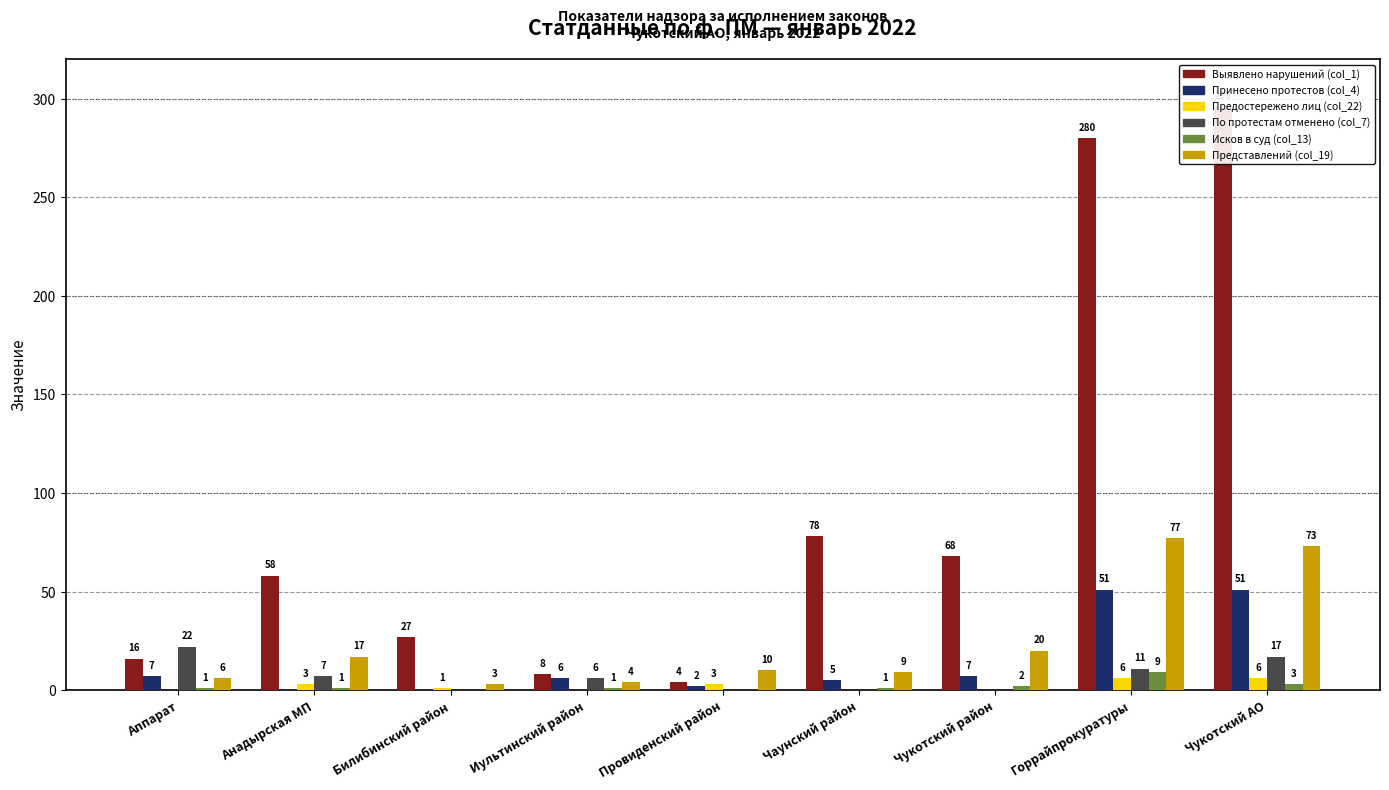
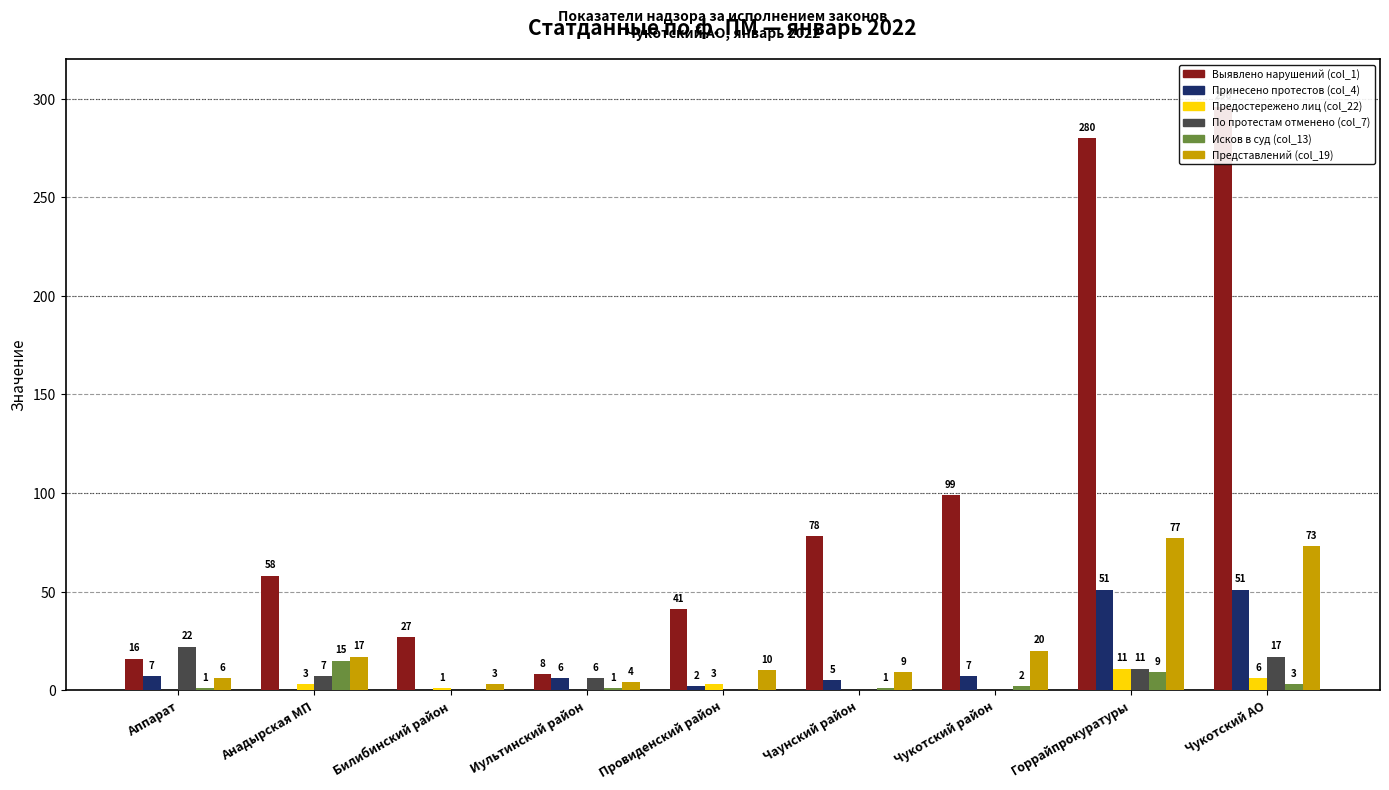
Исков в суд (col_13), Анадырская МП: 1 -> 15
Выявлено нарушений (col_1), Провиденский район: 4 -> 41
Выявлено нарушений (col_1), Чукотский район: 68 -> 99
Предостережено лиц (col_22), Горрайпрокуратуры: 6 -> 11
